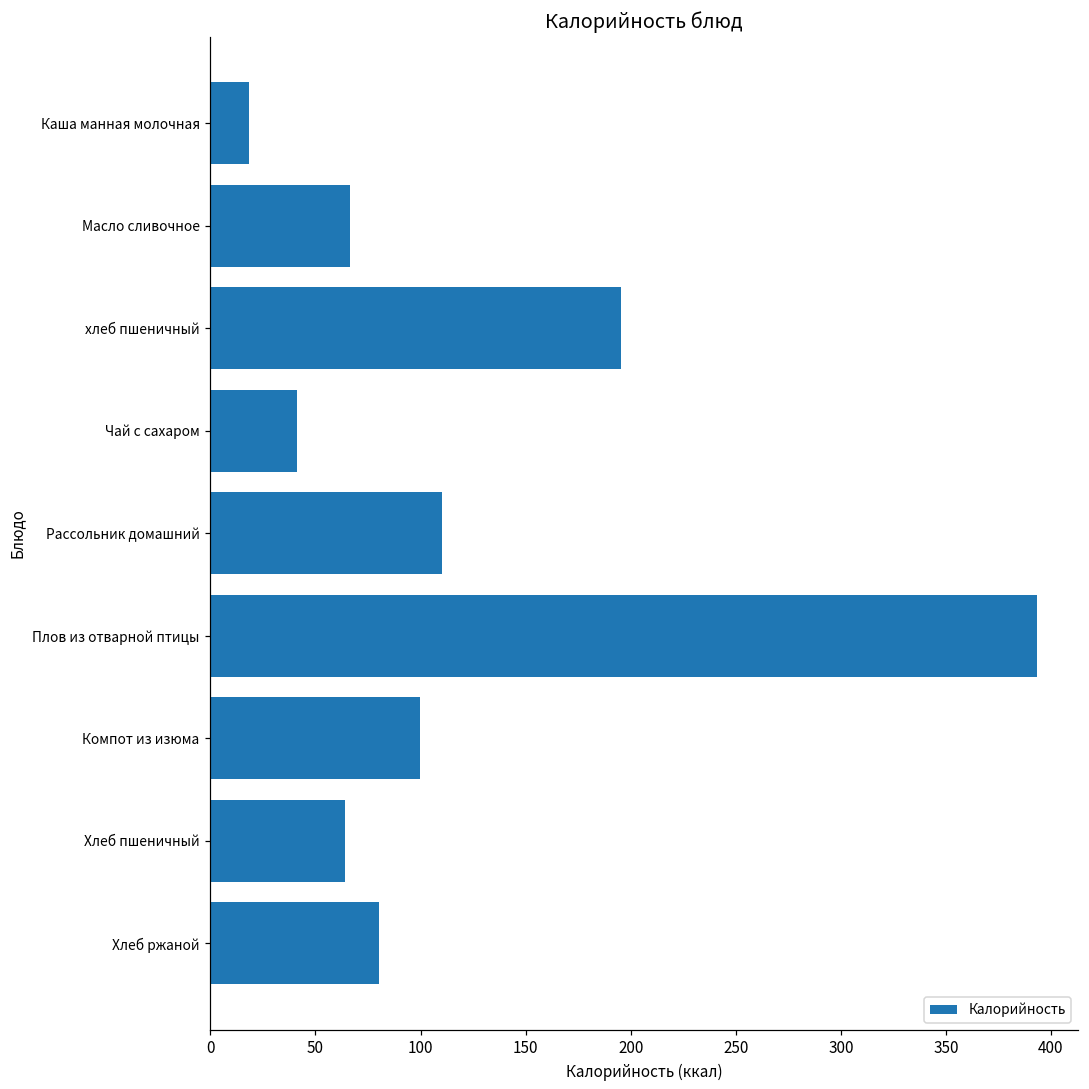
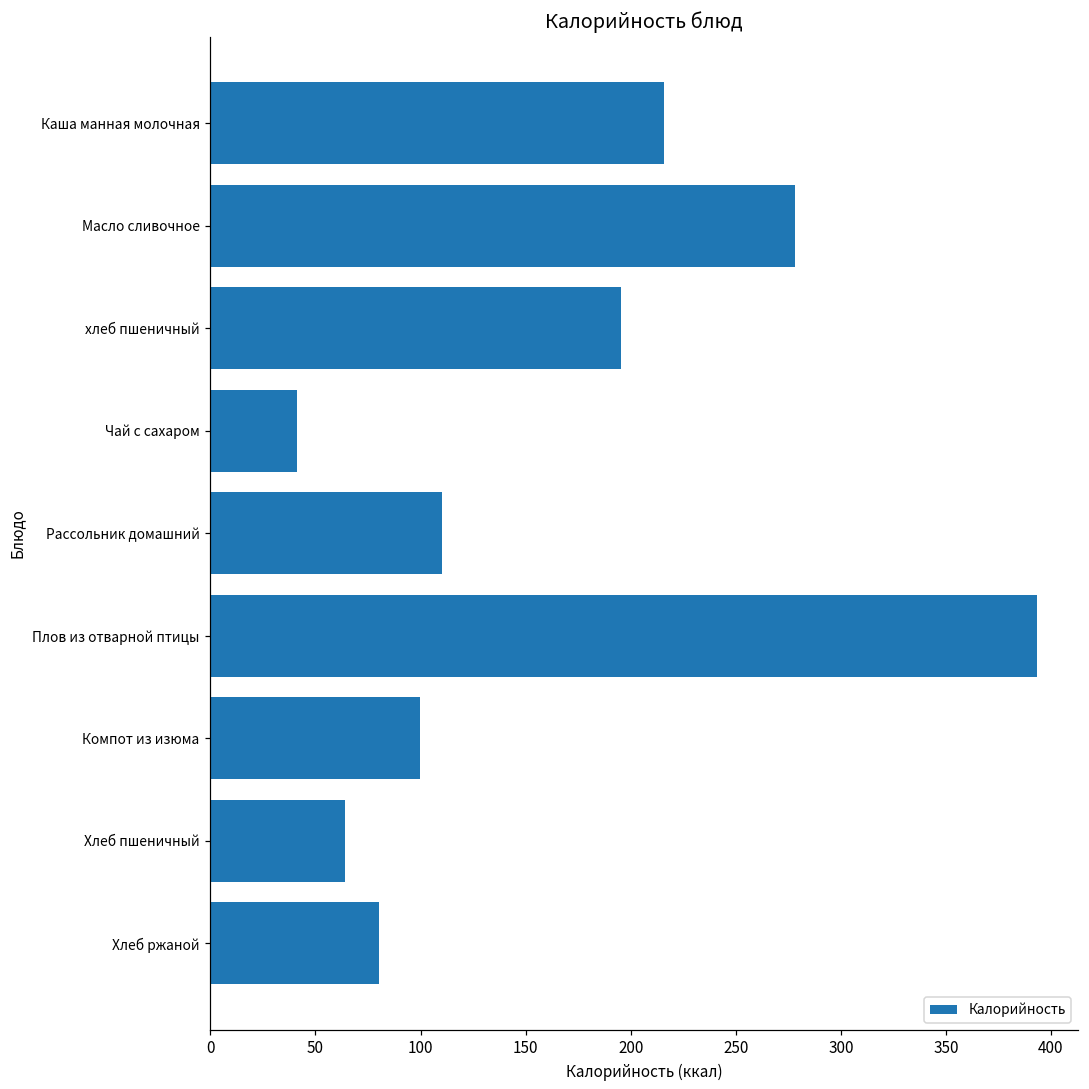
Каша манная молочная: 18 -> 216
Масло сливочное: 66 -> 278
